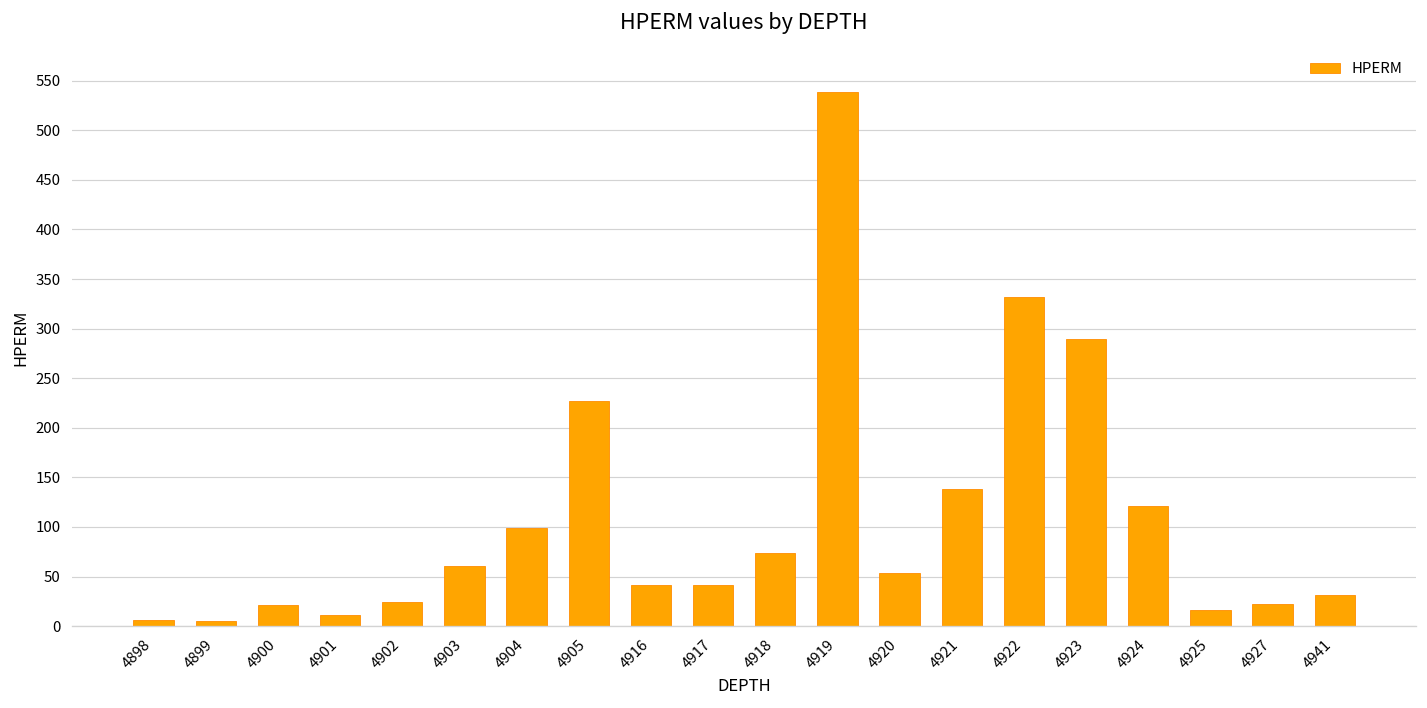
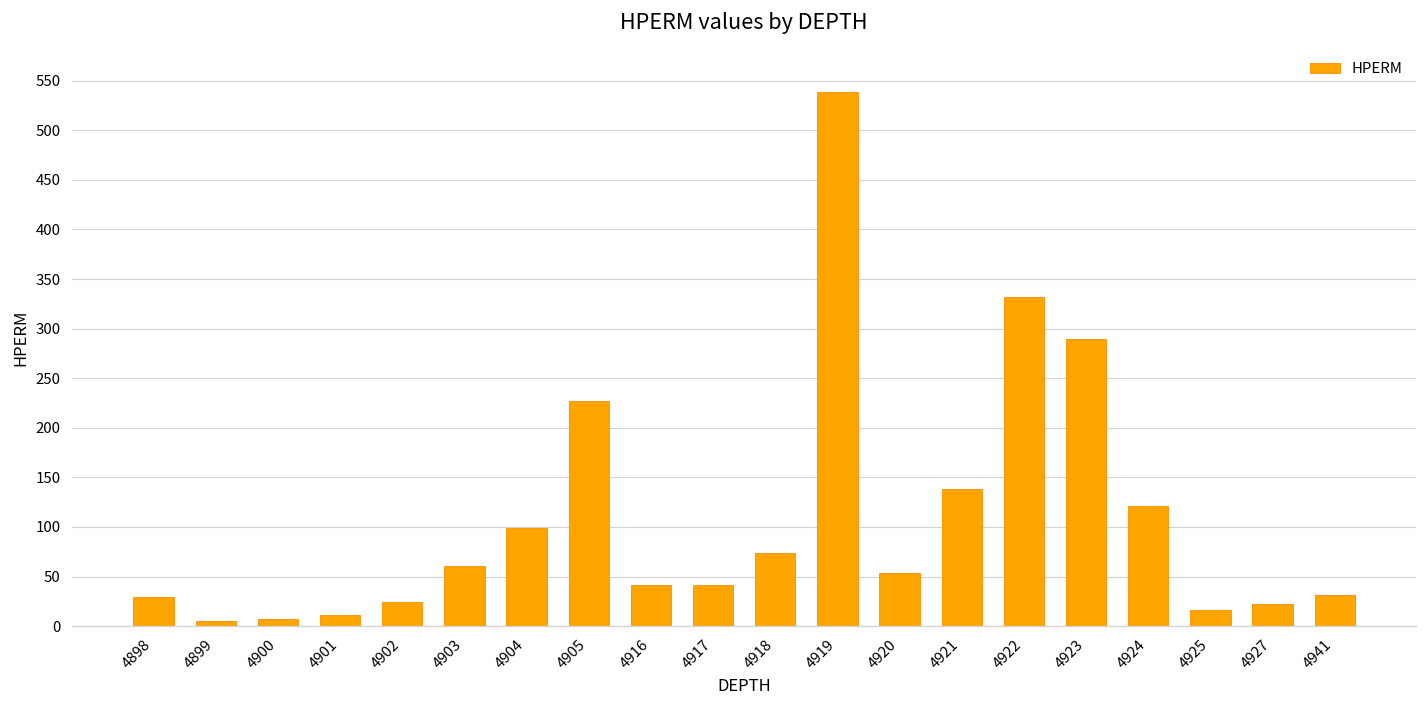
4898: 10 -> 30
4900: 20 -> 10
